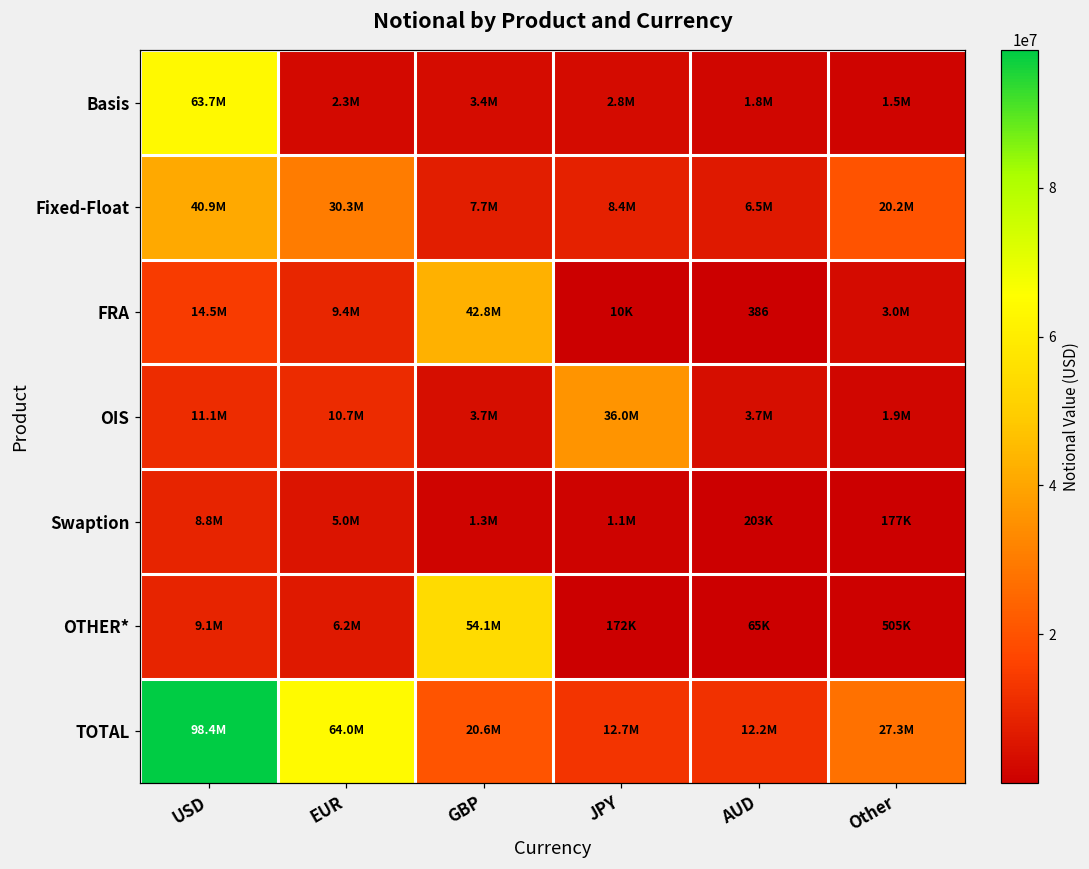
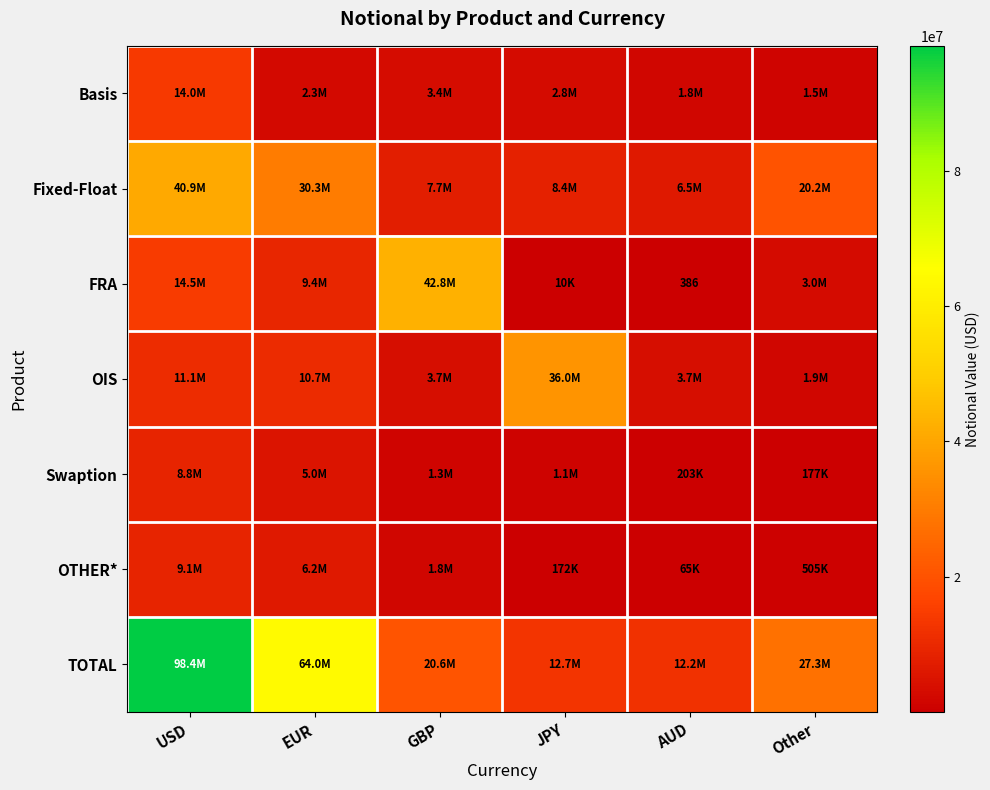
Basis, USD: 63.7M -> 14.0M
OTHER*, GBP: 54.1M -> 1.8M
